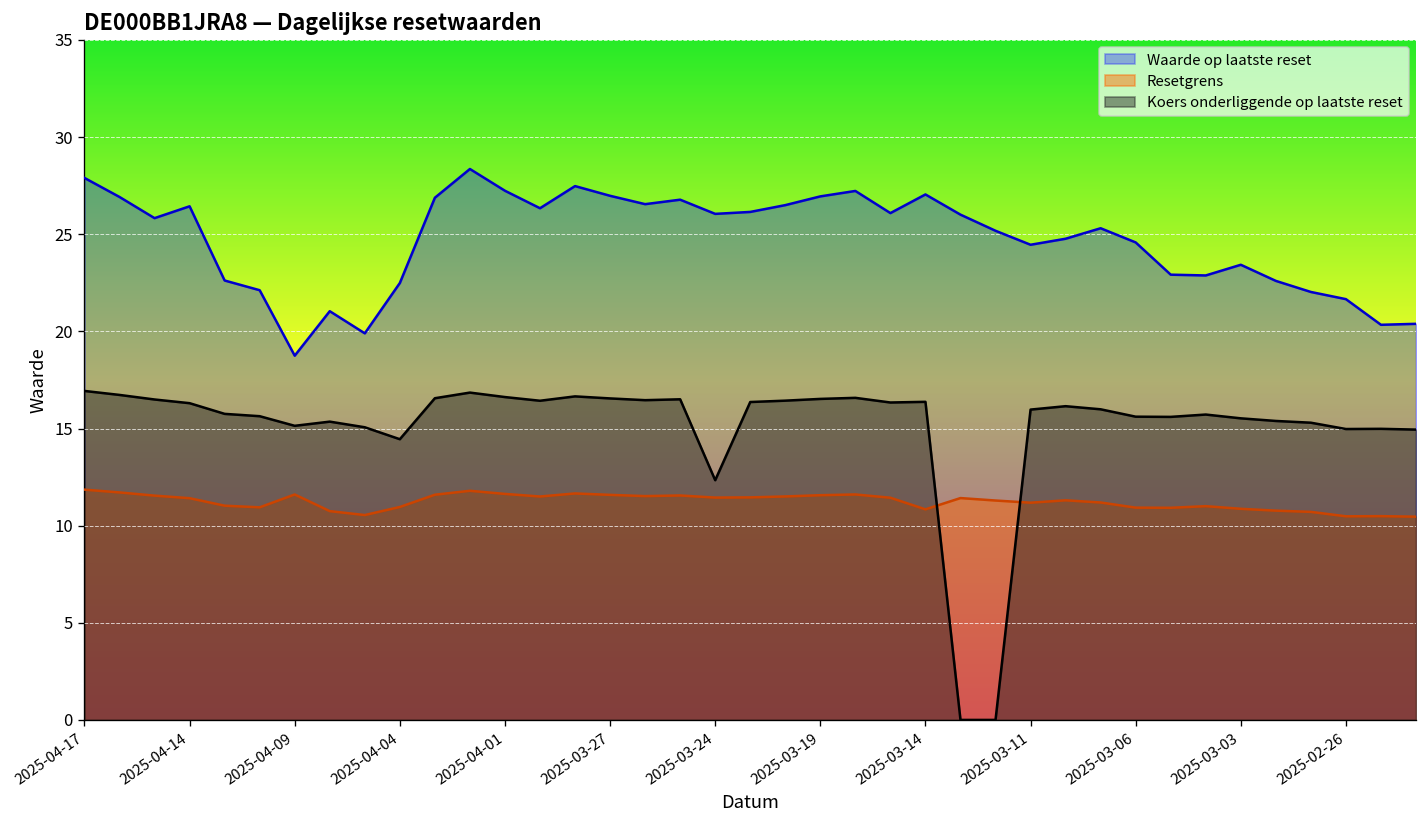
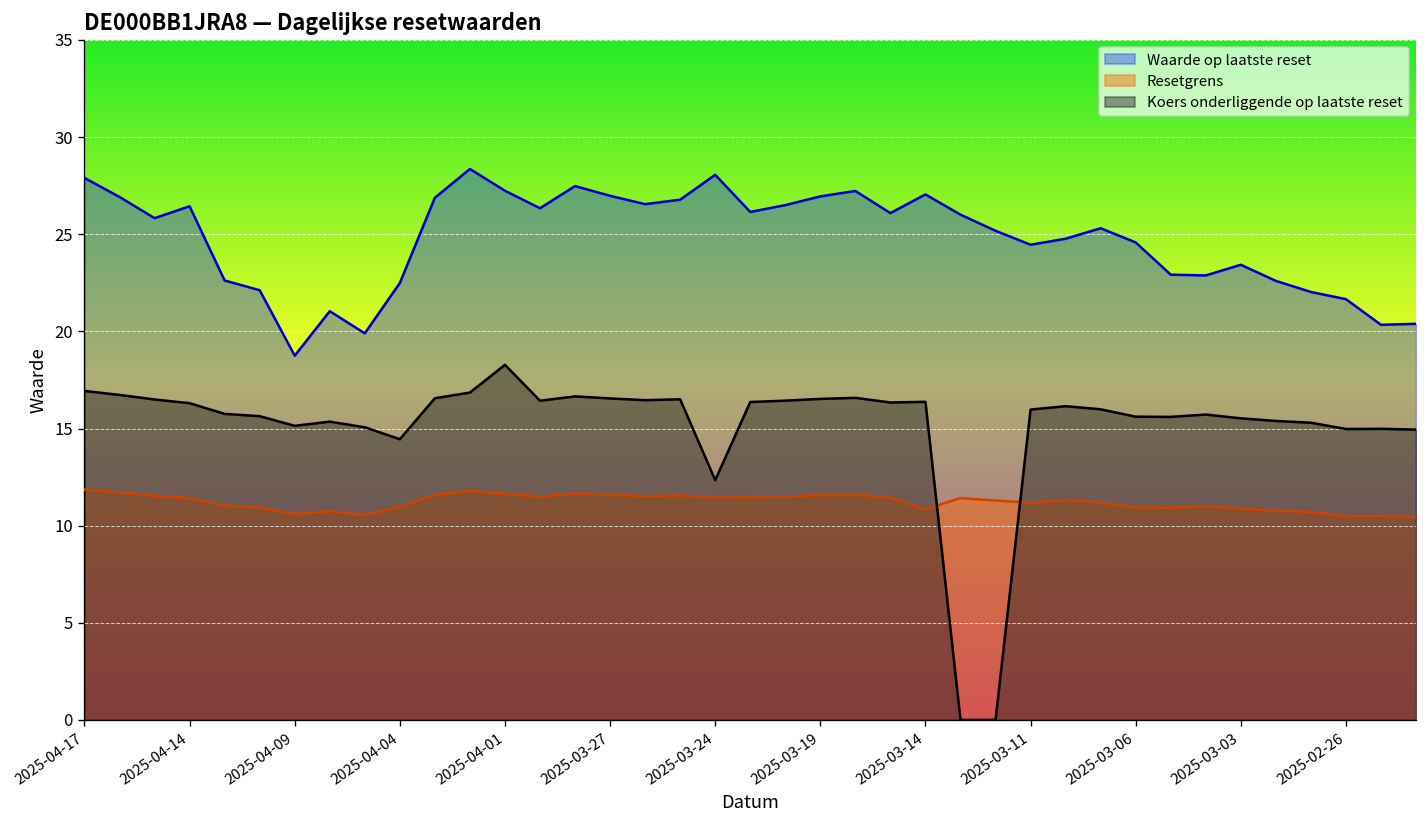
Resetgrens, 2025-04-09: 11.6 -> 10.6
Koers onderliggende op laatste reset, 2025-04-01: 16.6 -> 18.3
Waarde op laatste reset, 2025-03-24: 26.1 -> 28.1
